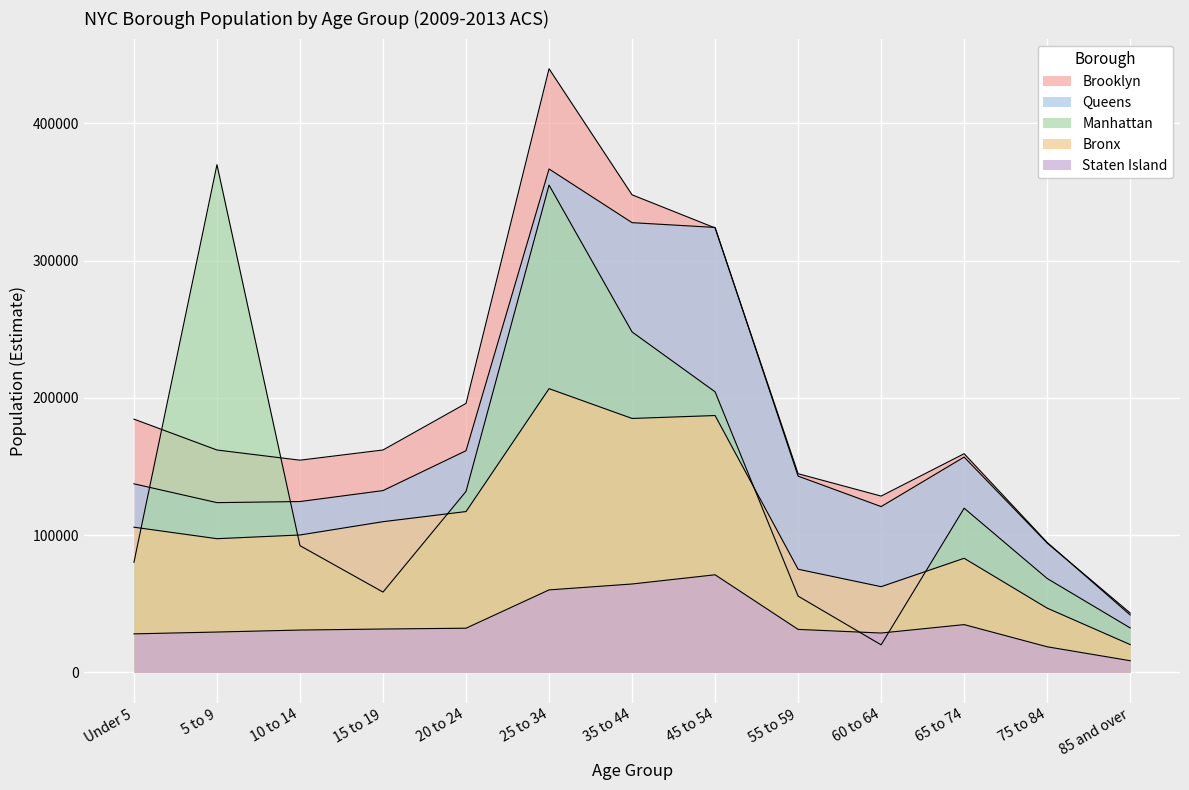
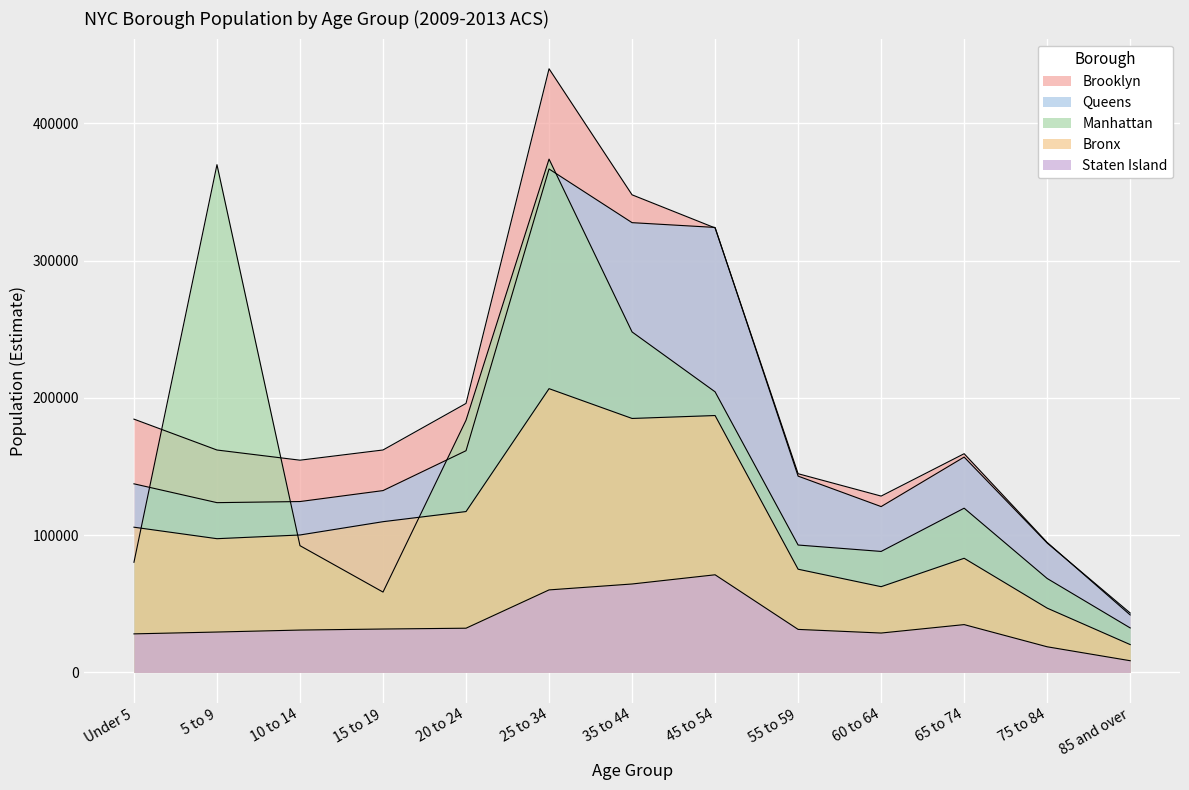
Manhattan, 20 to 24: 132000 -> 184000
Manhattan, 25 to 34: 355000 -> 374000
Manhattan, 55 to 59: 56000 -> 93000
Manhattan, 60 to 64: 20000 -> 88000
